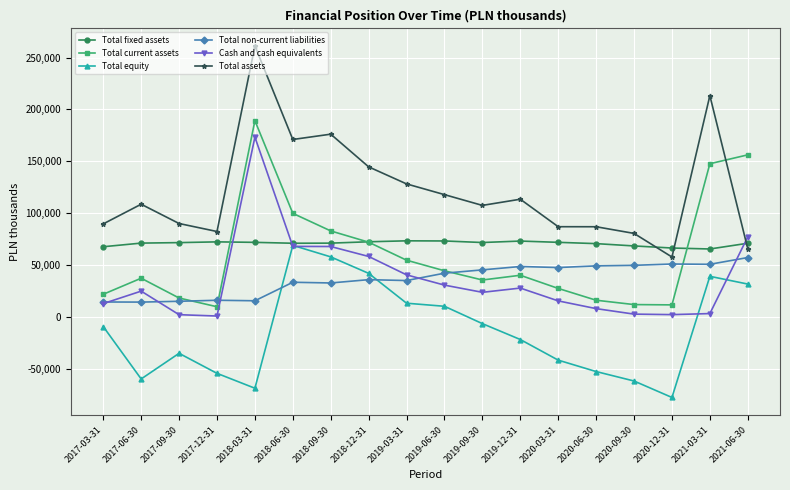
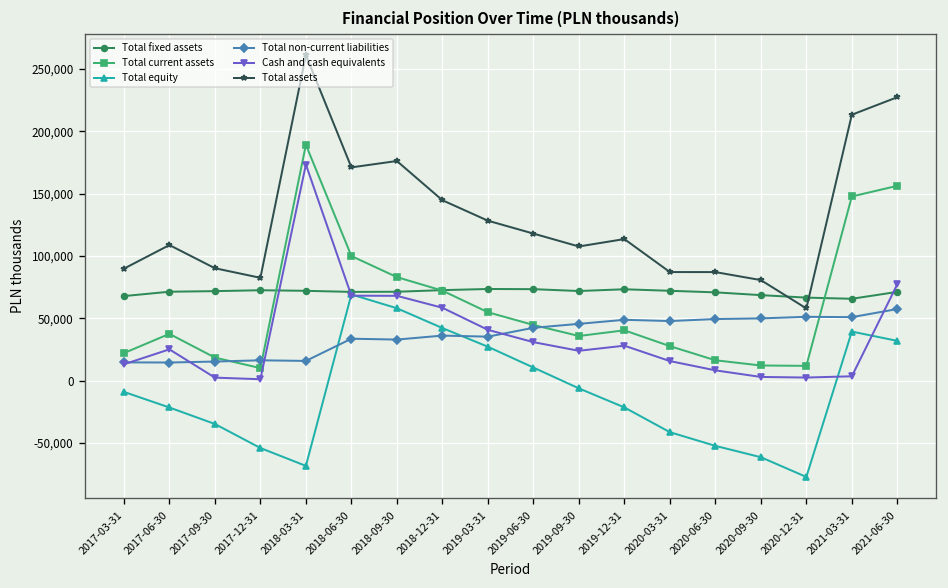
Total equity, 2017-06-30: -60,000 -> -22,000
Total equity, 2019-03-31: 13,000 -> 27,000
Total assets, 2021-06-30: 66,000 -> 227,000
